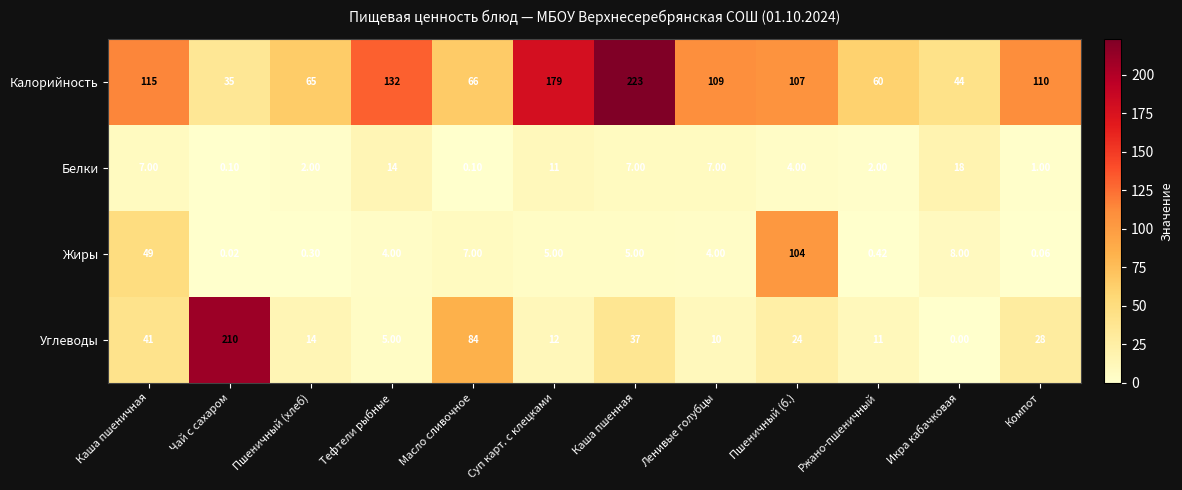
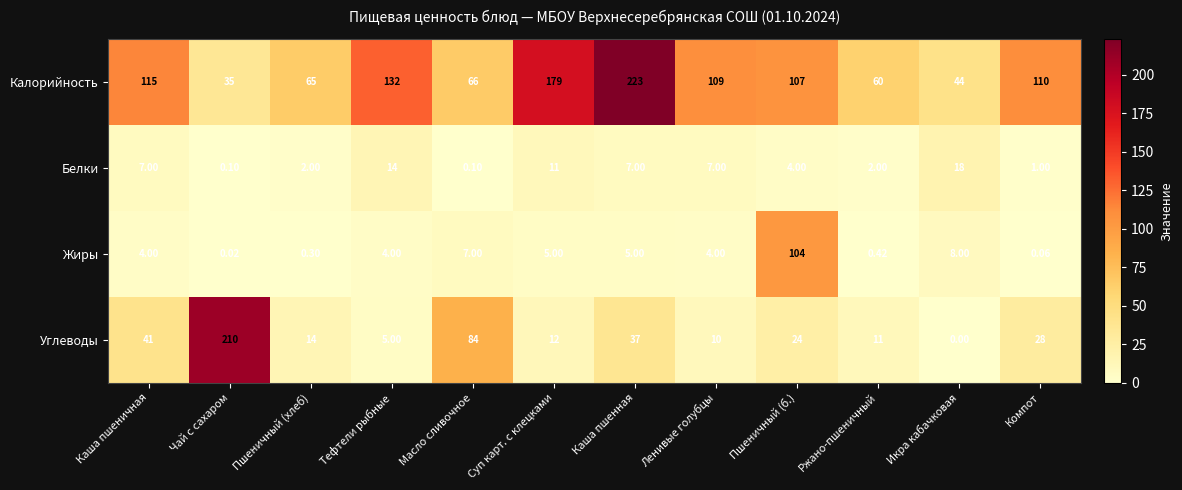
Жиры, Каша пшеничная: 49 -> 4.00
